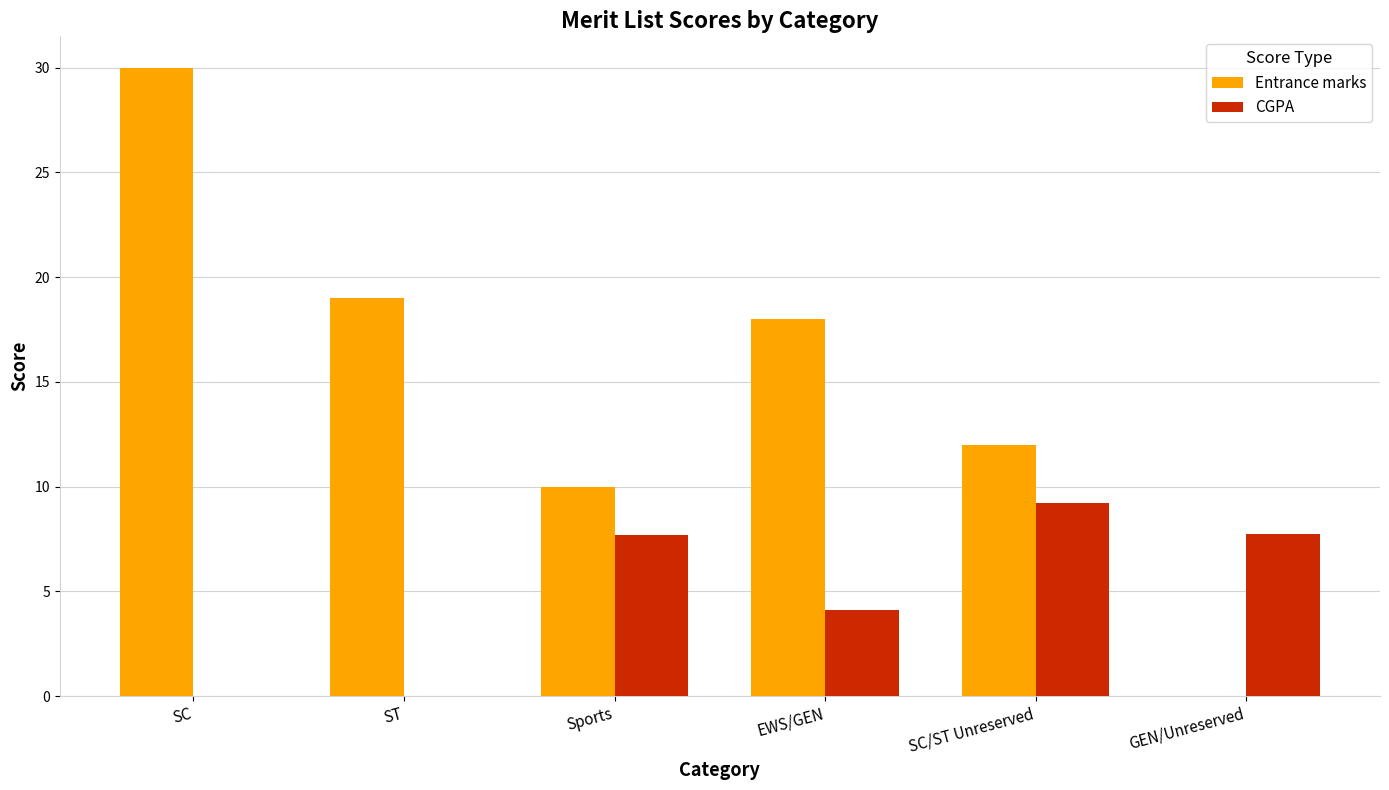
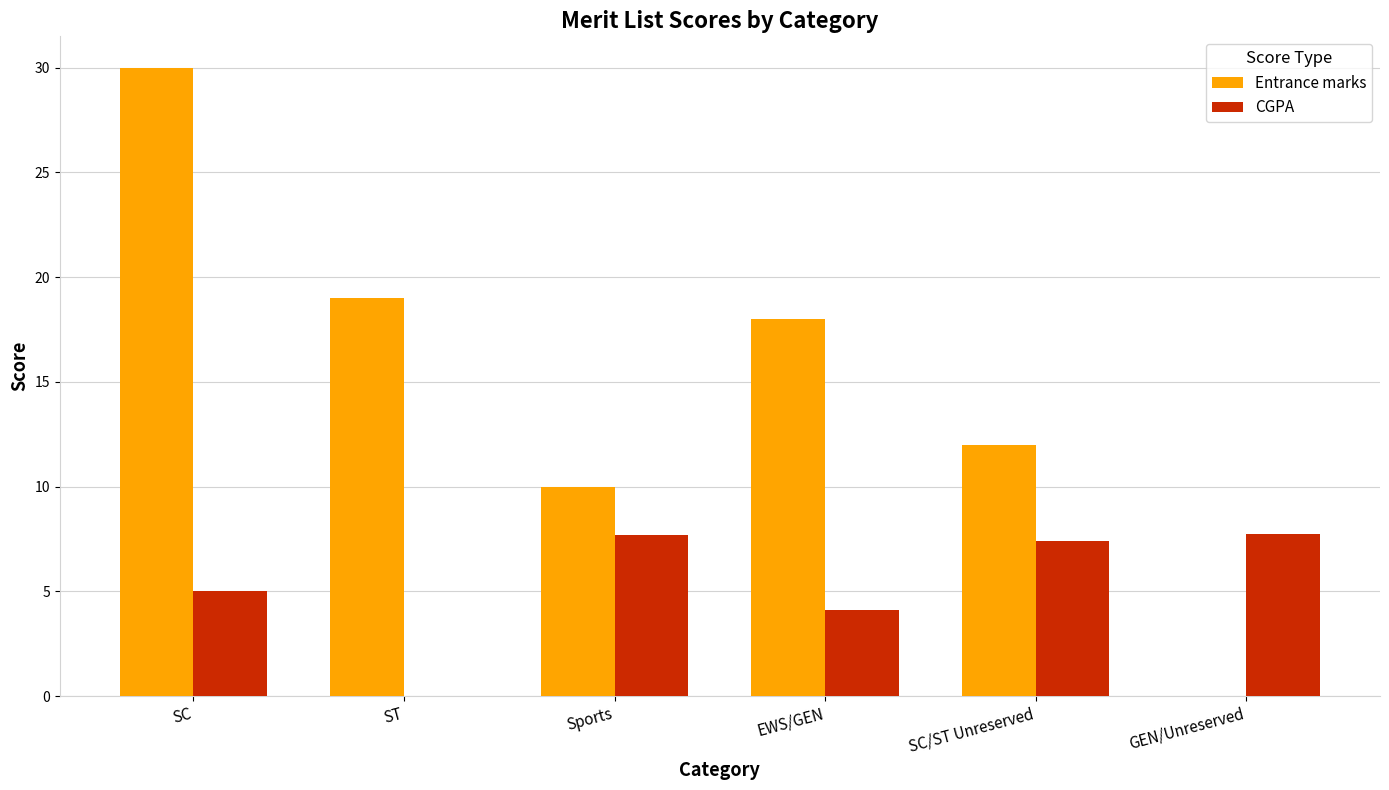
CGPA, SC: 0 -> 5
CGPA, SC/ST Unreserved: 9.2 -> 7.4
